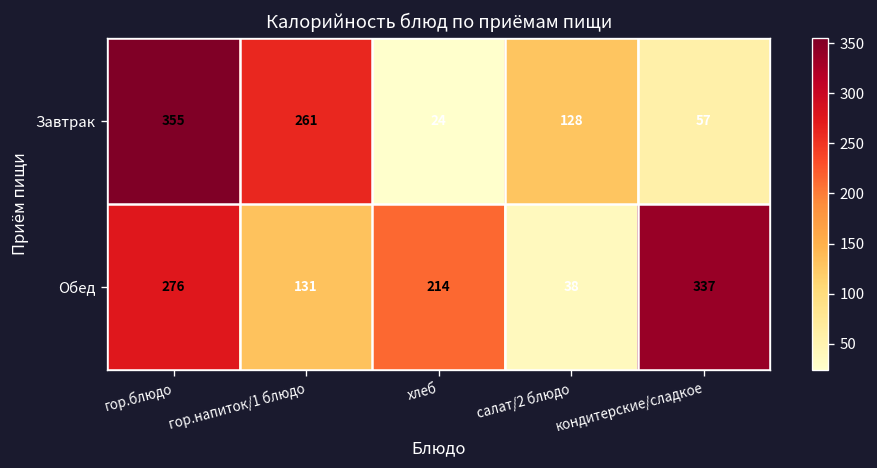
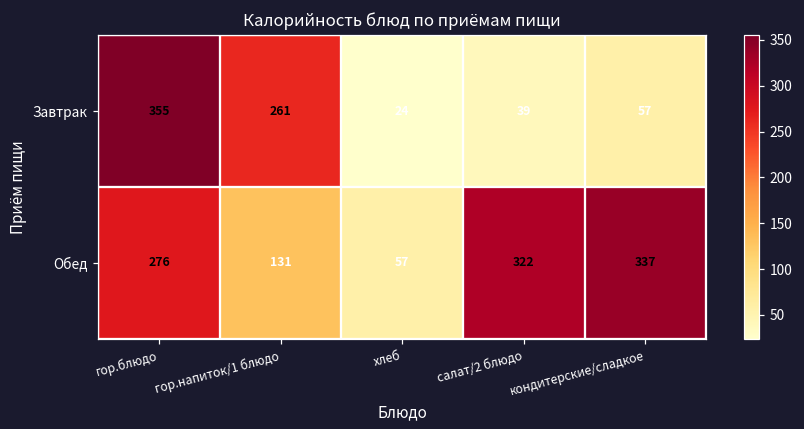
Завтрак, салат/2 блюдо: 128 -> 39
Обед, хлеб: 214 -> 57
Обед, салат/2 блюдо: 38 -> 322
